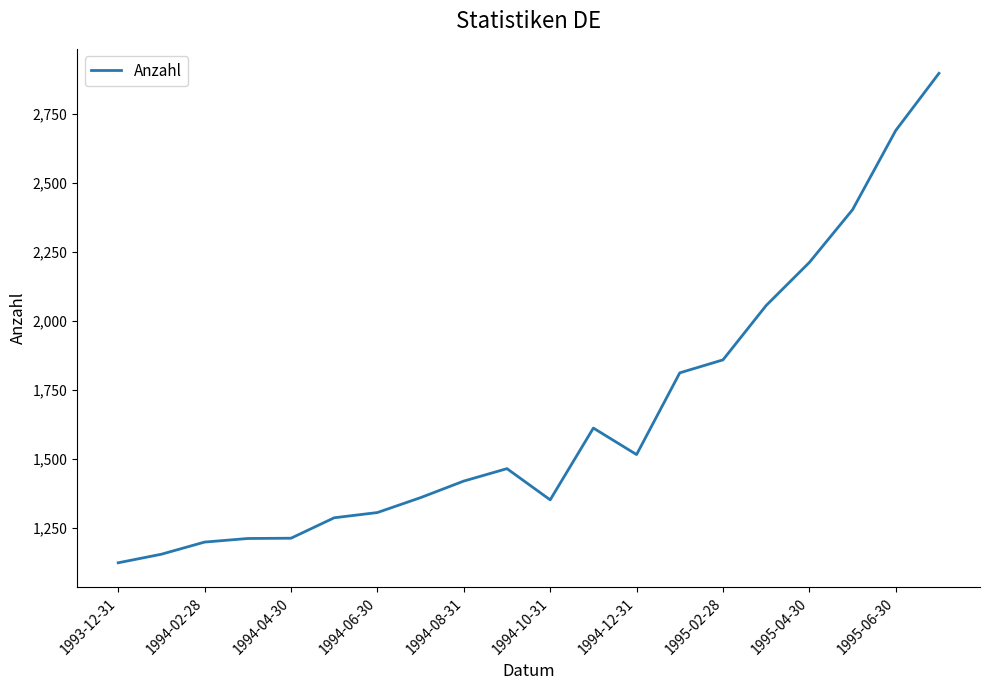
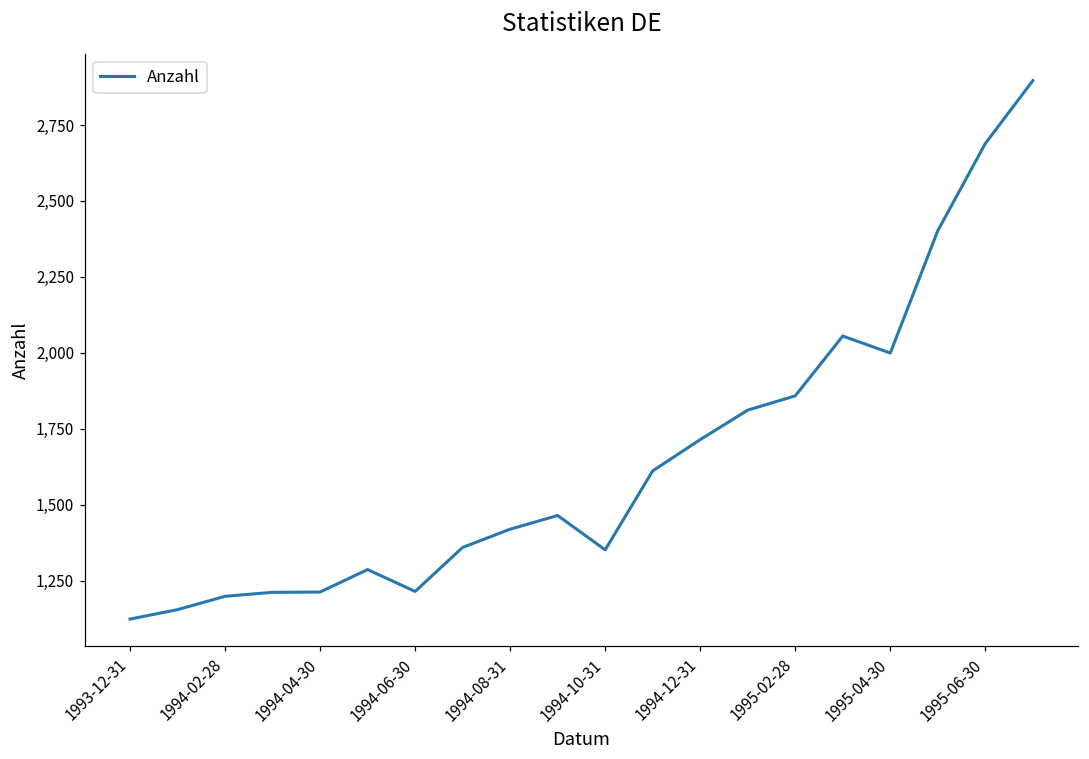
1994-06-30: 1,310 -> 1,210
1994-12-31: 1,520 -> 1,710
1995-04-30: 2,210 -> 2,000
